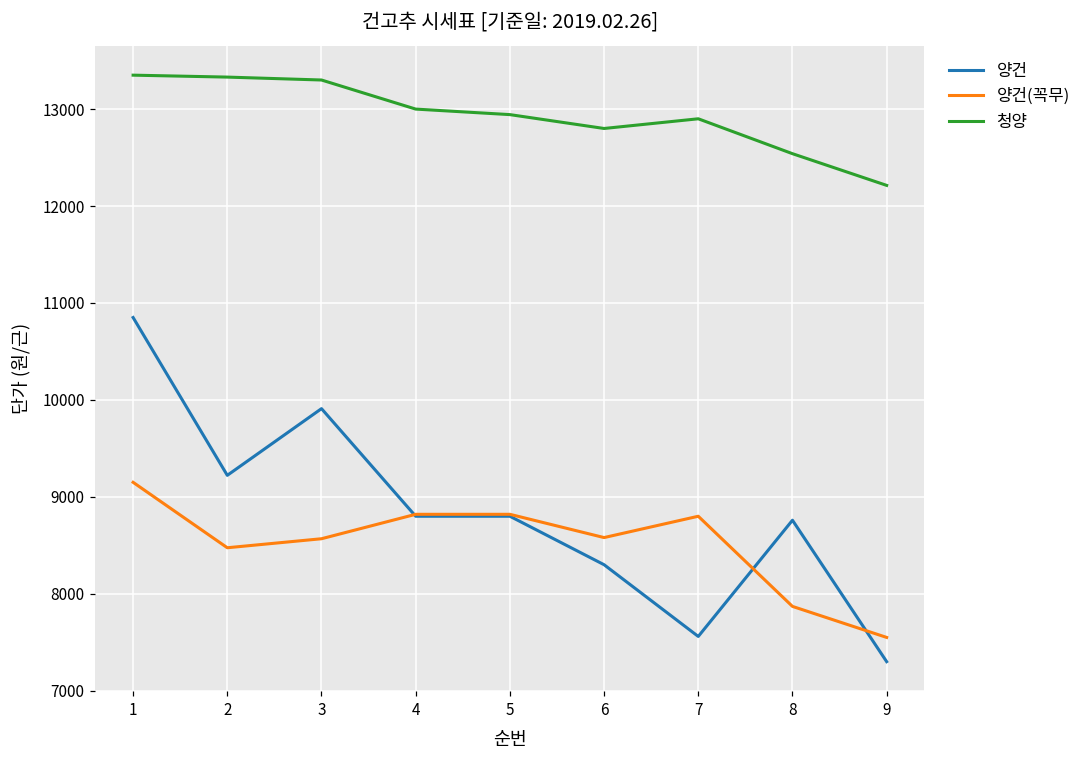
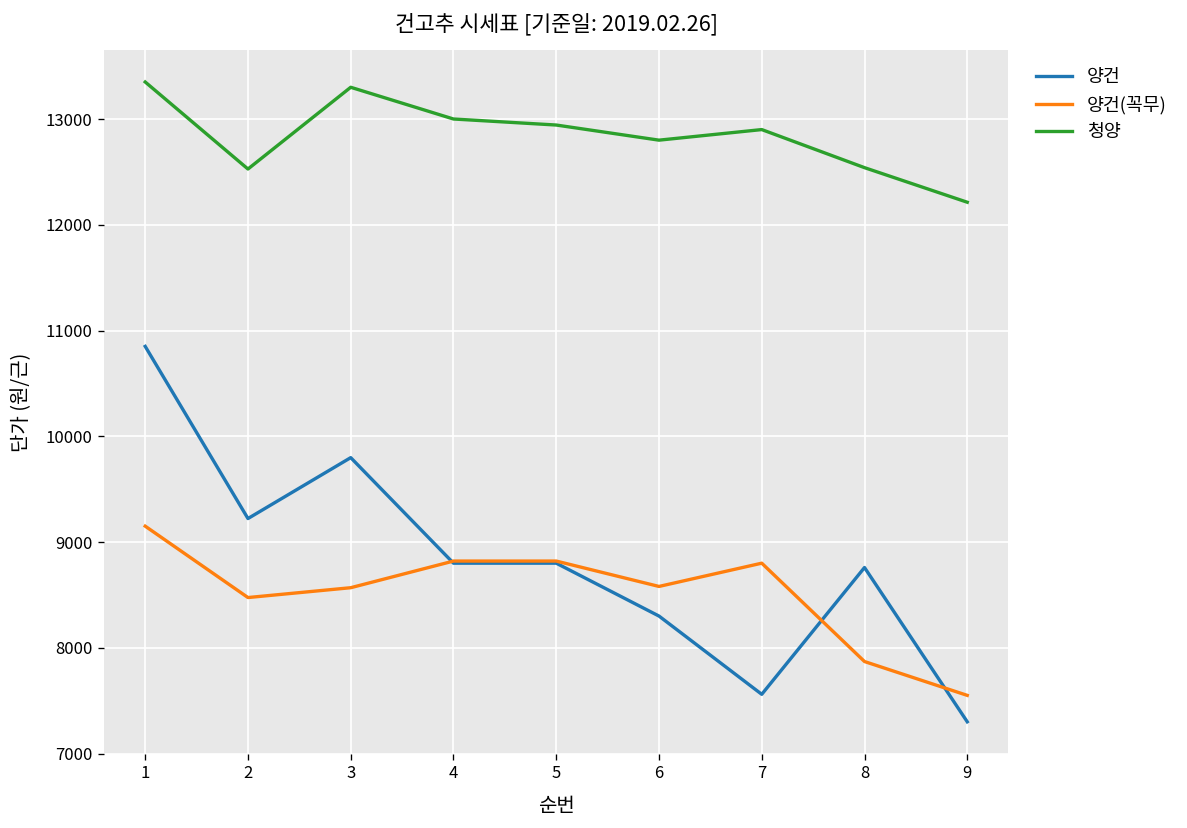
청양, 2: 13300 -> 12500
양건, 3: 9900 -> 9800
